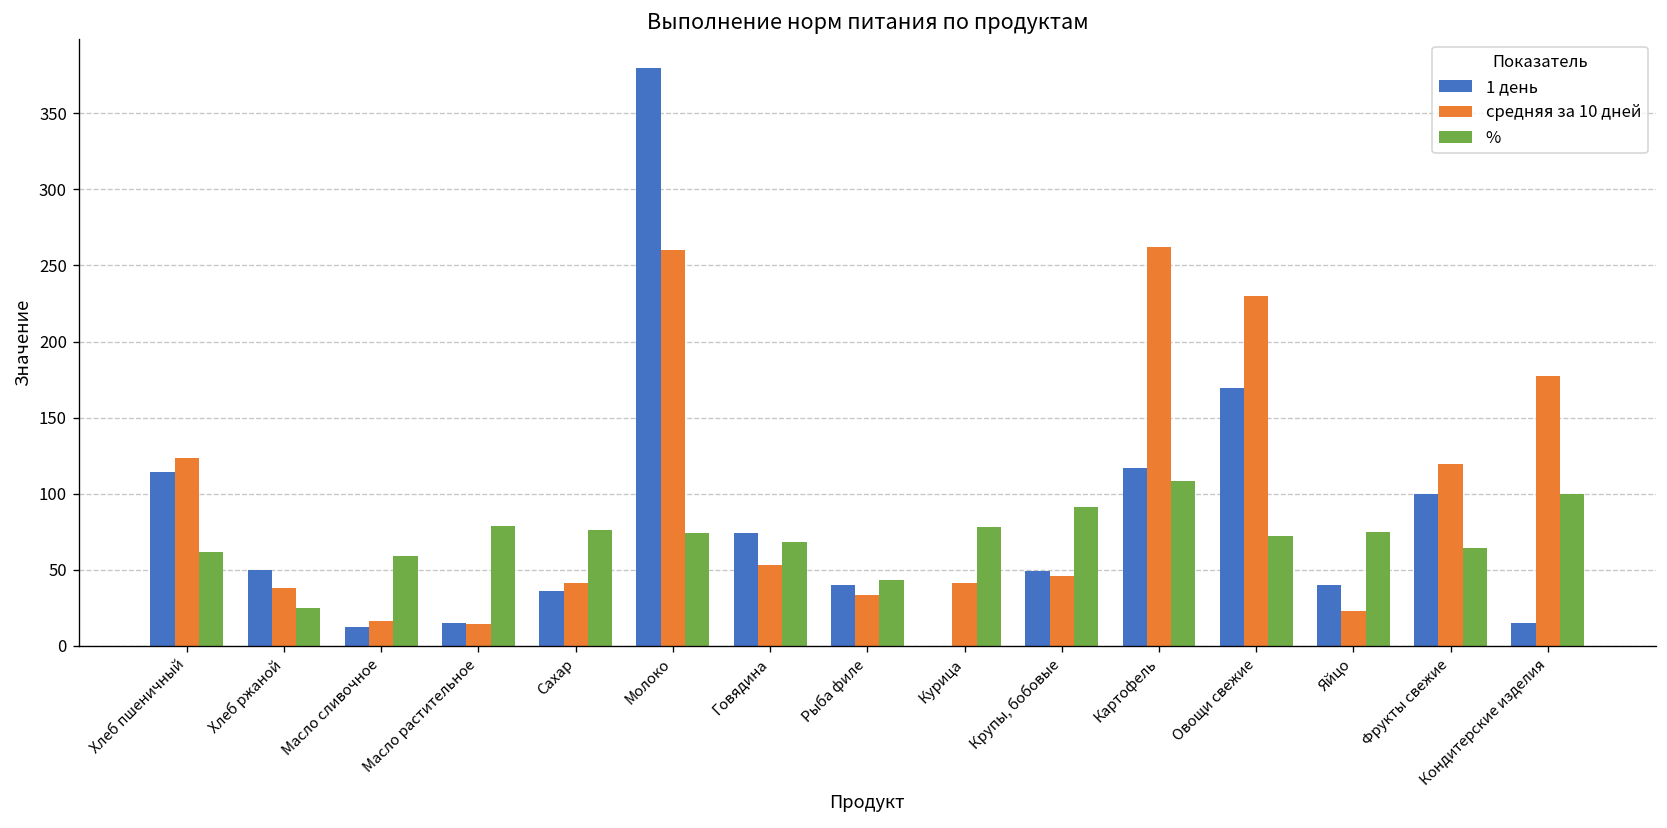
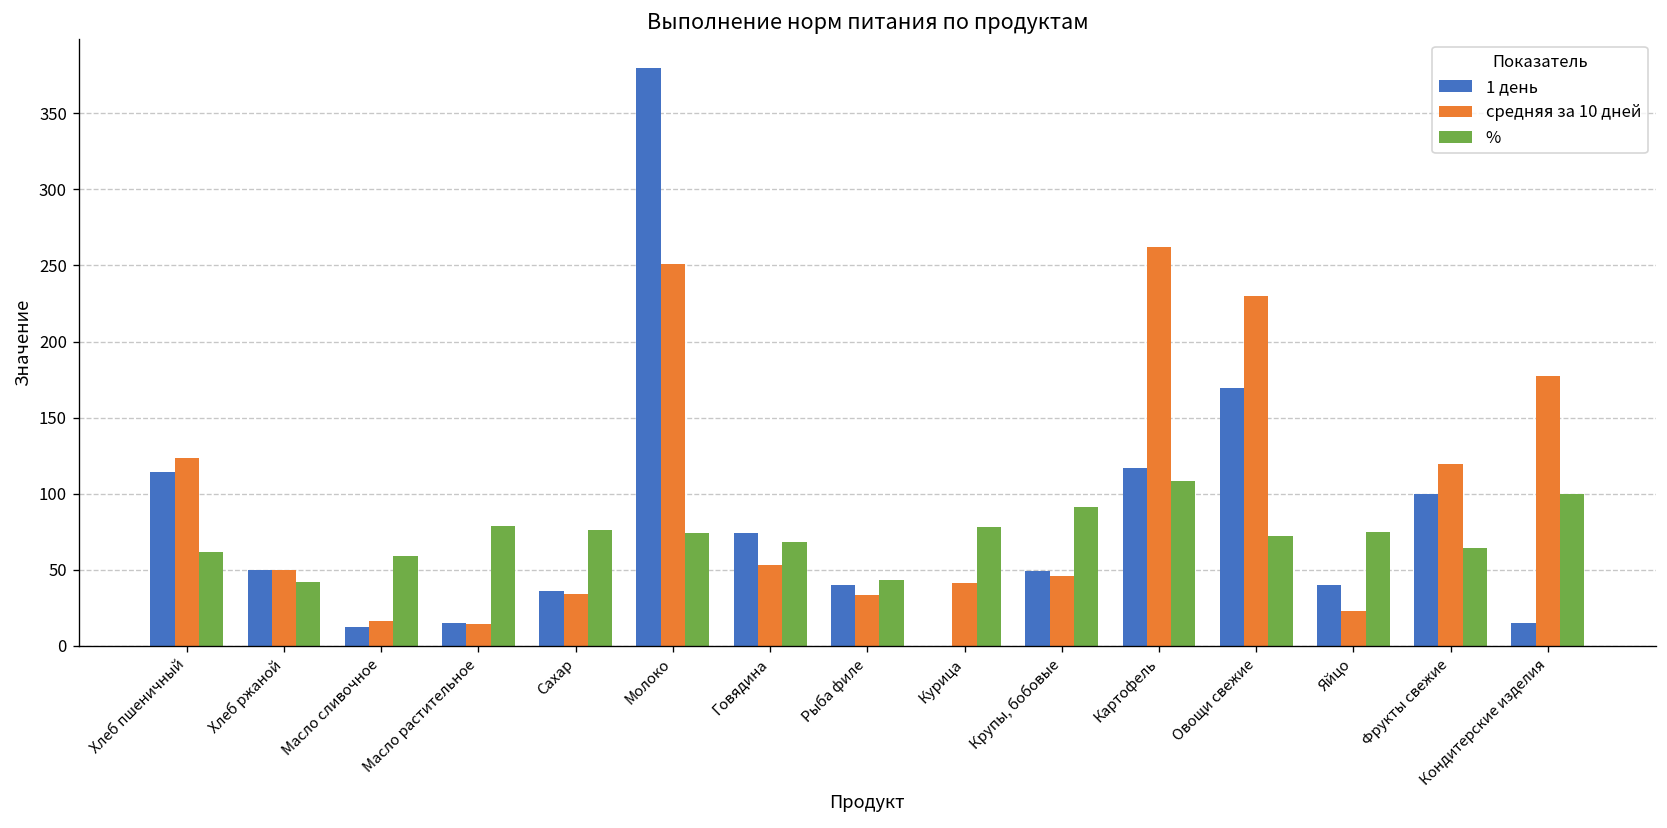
средняя за 10 дней, Хлеб ржаной: 38 -> 50
%, Хлеб ржаной: 25 -> 42
средняя за 10 дней, Сахар: 41 -> 34
средняя за 10 дней, Молоко: 260 -> 251
